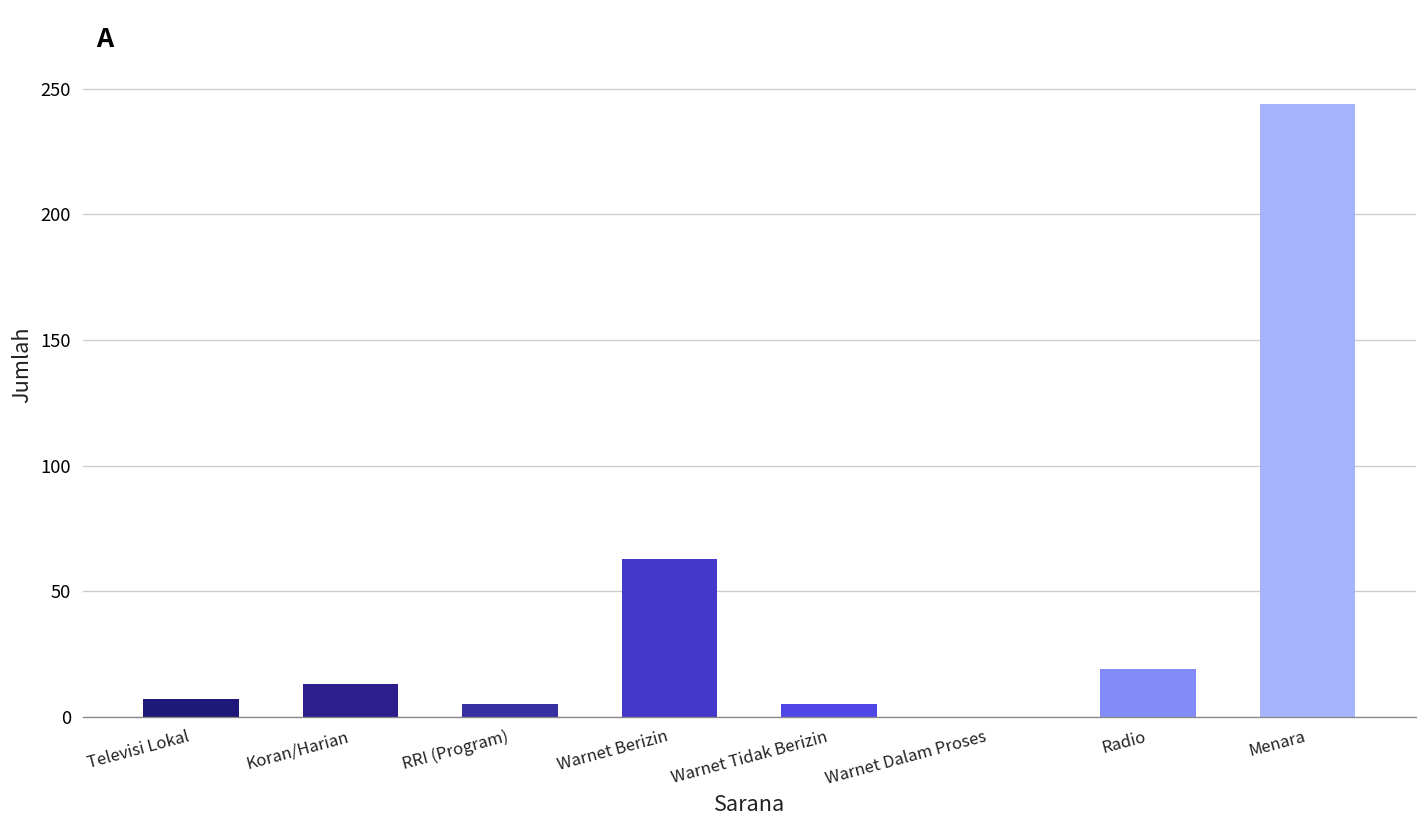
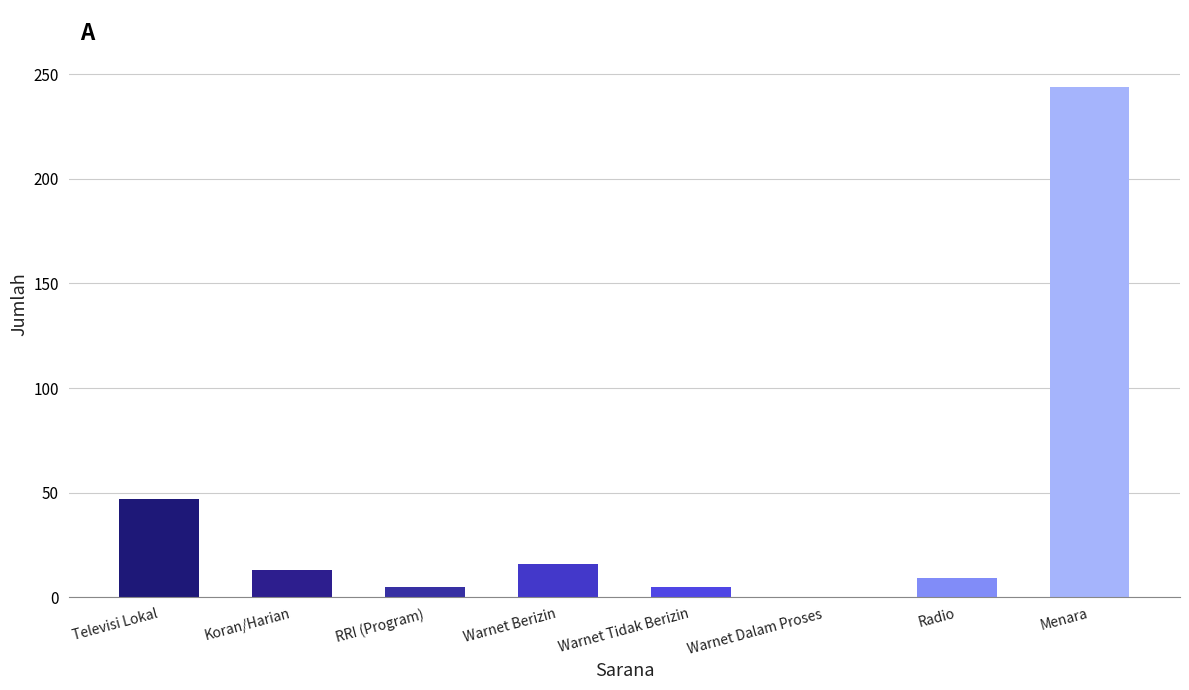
Televisi Lokal: 7 -> 47
Warnet Berizin: 63 -> 16
Radio: 19 -> 9
